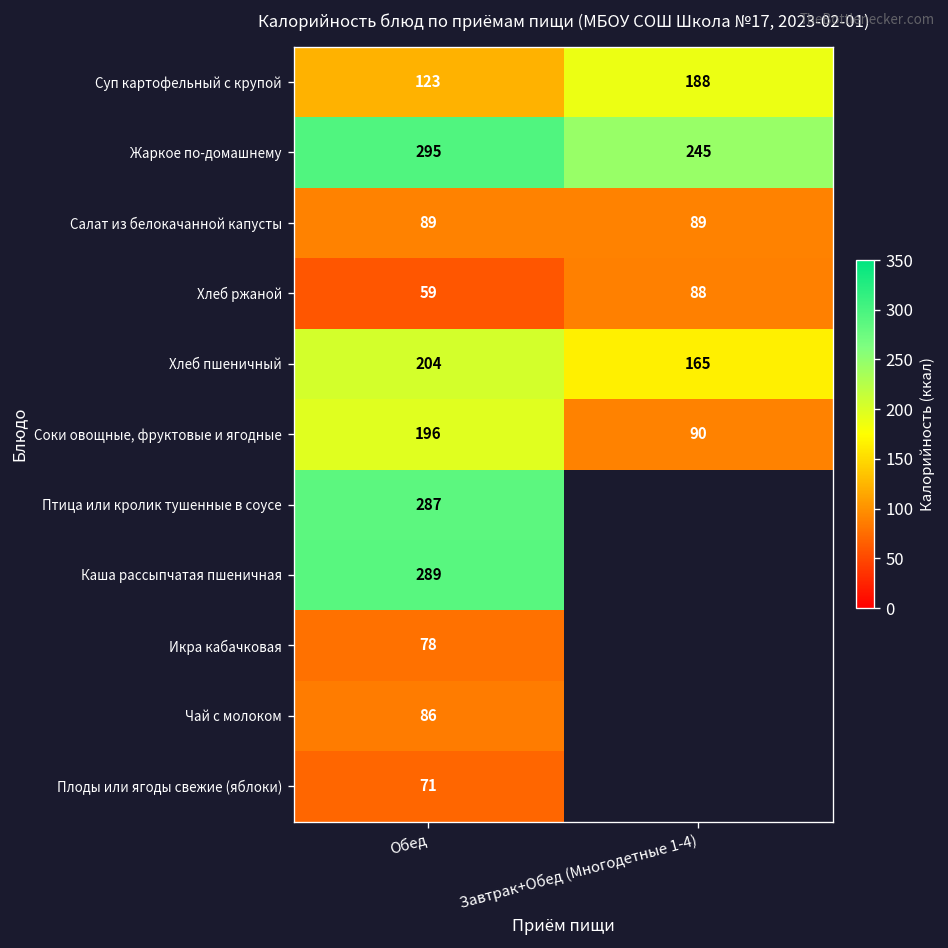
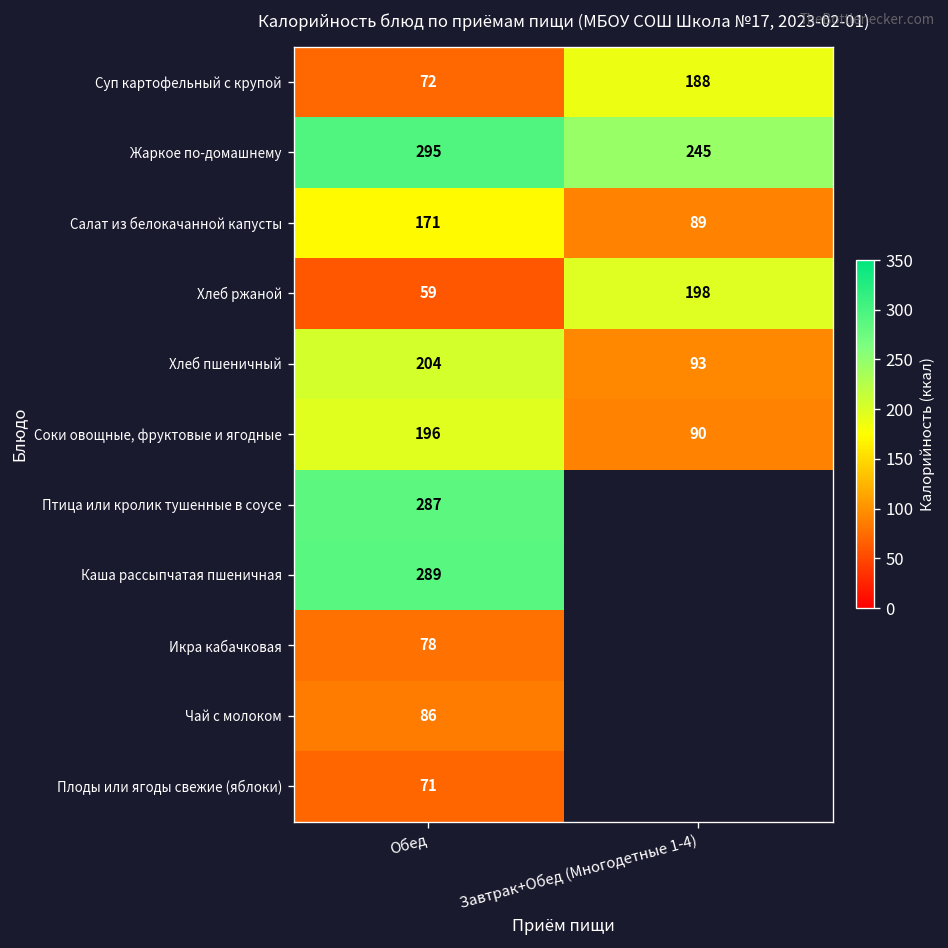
Суп картофельный с крупой, Обед: 123 -> 72
Салат из белокачанной капусты, Обед: 89 -> 171
Хлеб ржаной, Завтрак+Обед (Многодетные 1-4): 88 -> 198
Хлеб пшеничный, Завтрак+Обед (Многодетные 1-4): 165 -> 93
